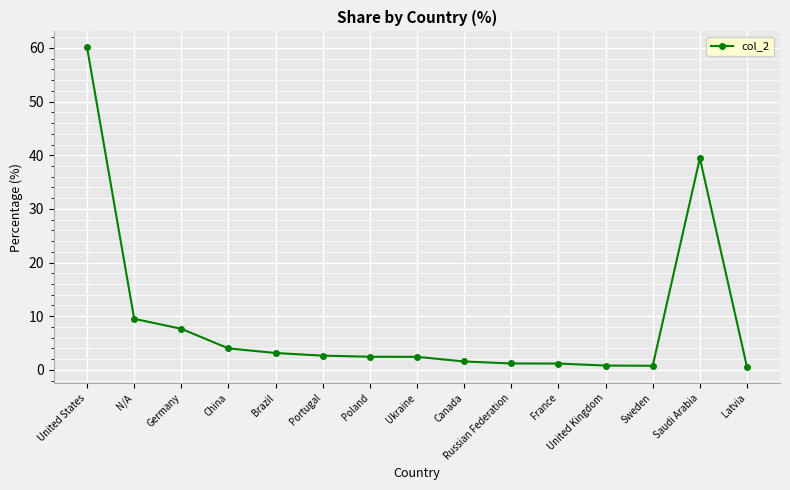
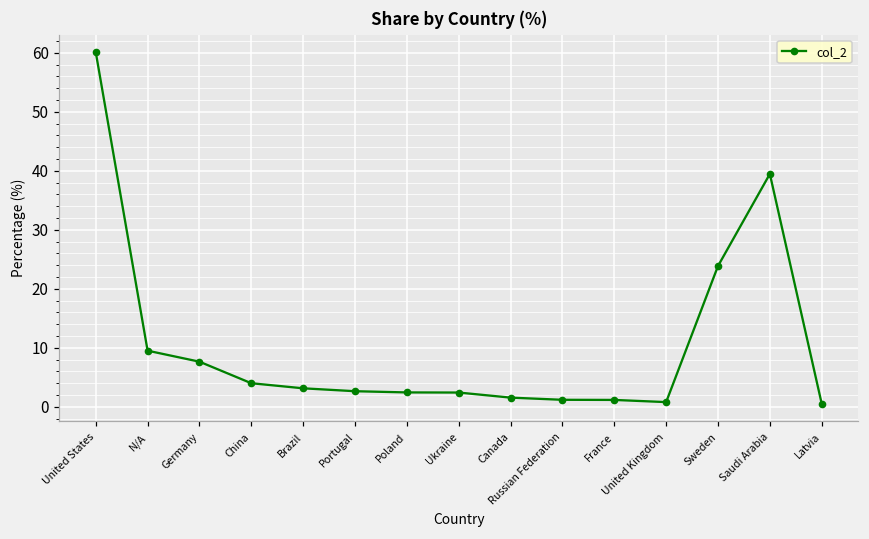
Sweden: 1 -> 24
